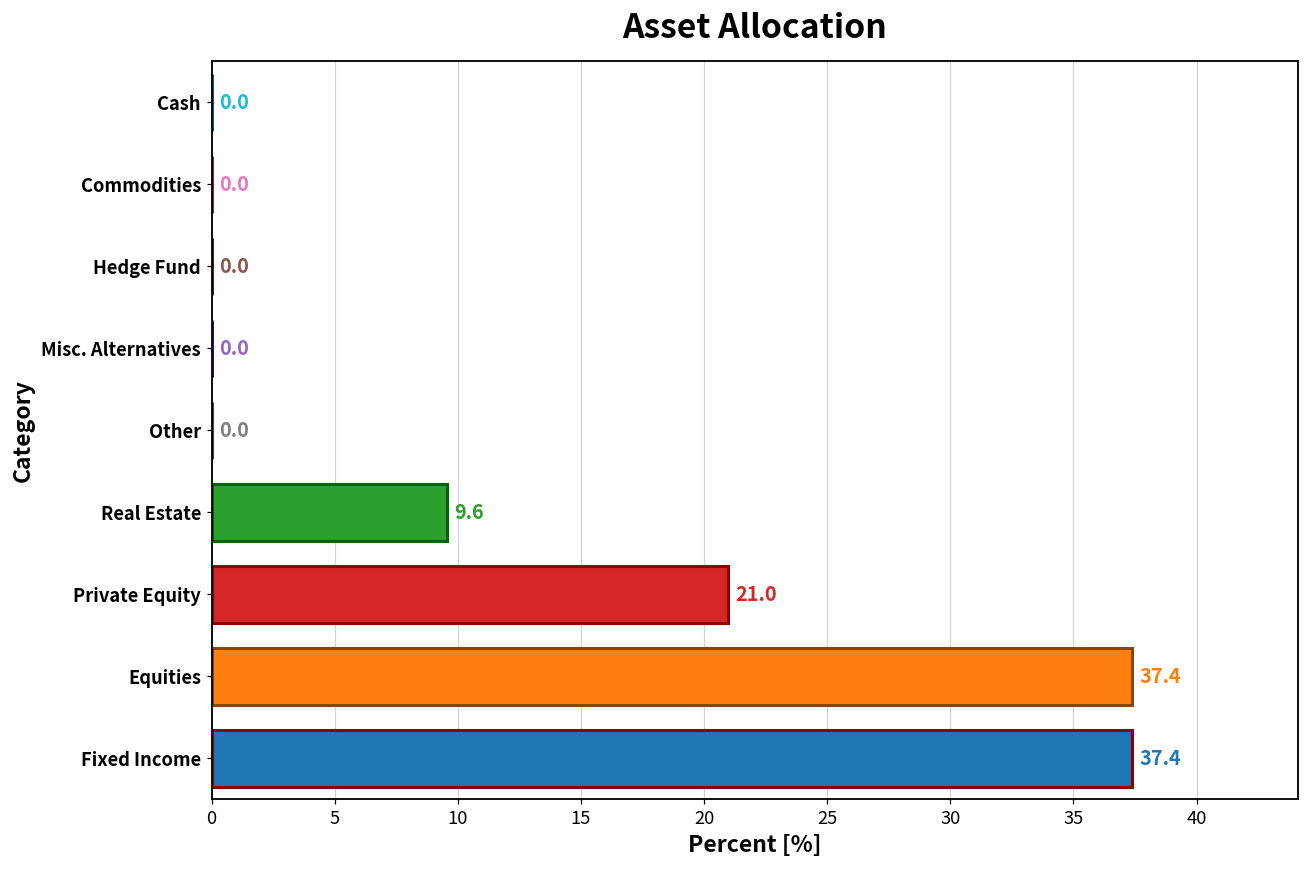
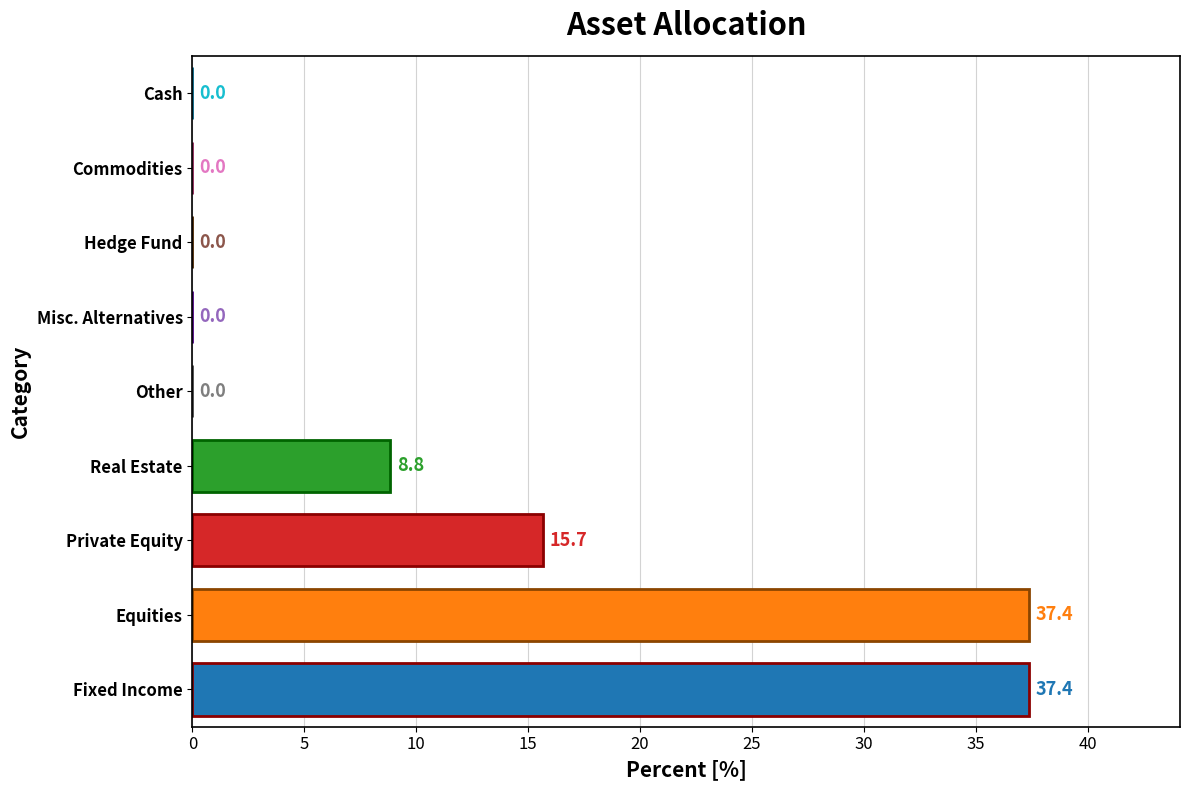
Real Estate: 9.6 -> 8.8
Private Equity: 21.0 -> 15.7
